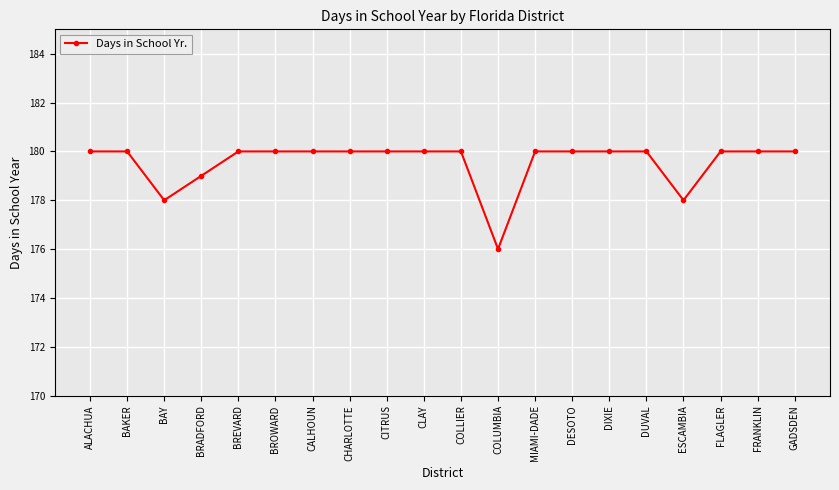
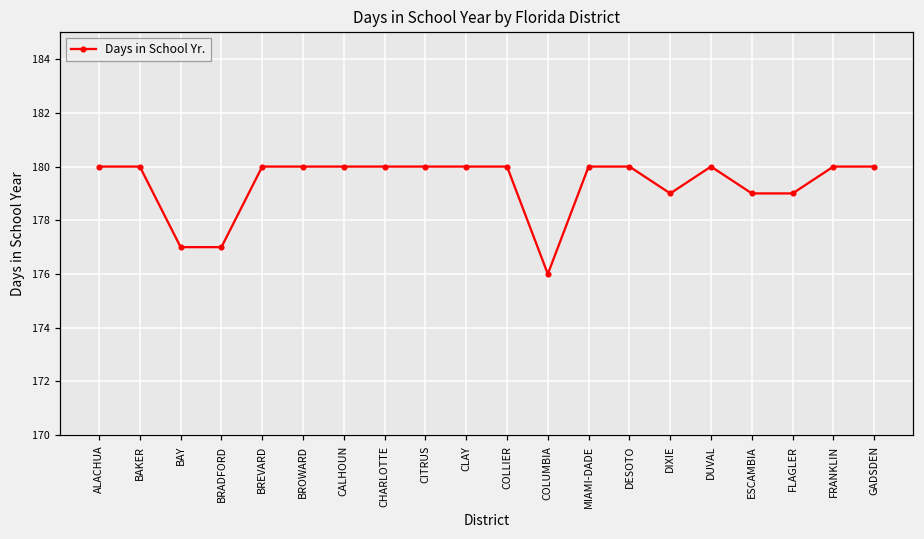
BAY: 178 -> 177
BRADFORD: 179 -> 177
DIXIE: 180 -> 179
ESCAMBIA: 178 -> 179
FLAGLER: 180 -> 179
